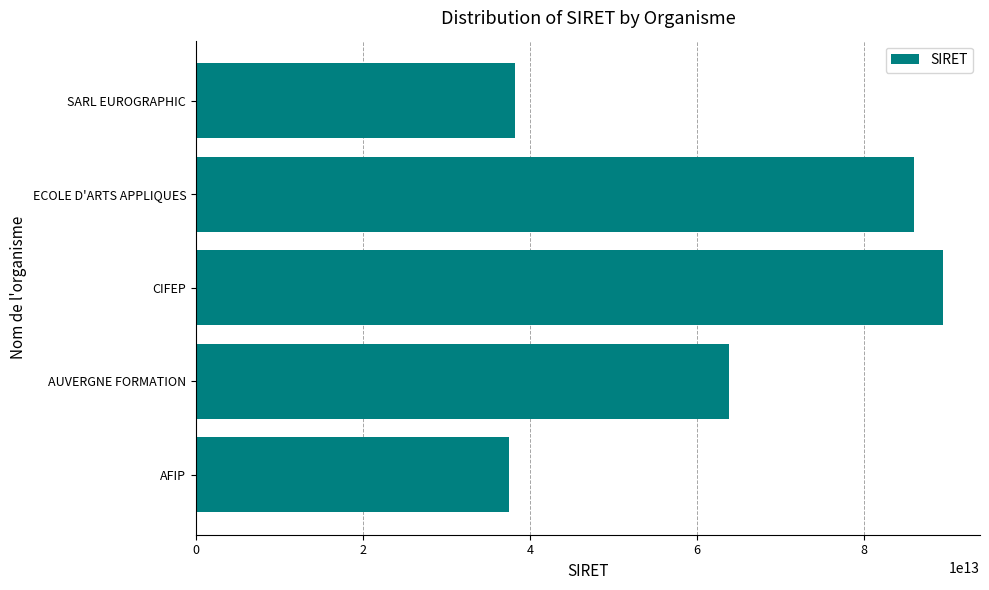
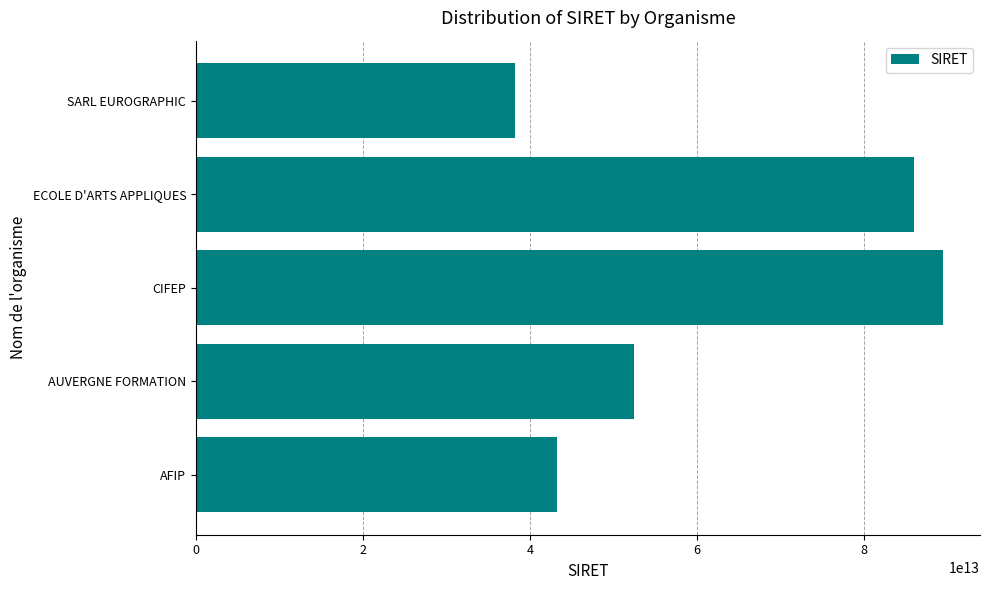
AUVERGNE FORMATION: 64000000000000 -> 52000000000000
AFIP: 37000000000000 -> 43000000000000
